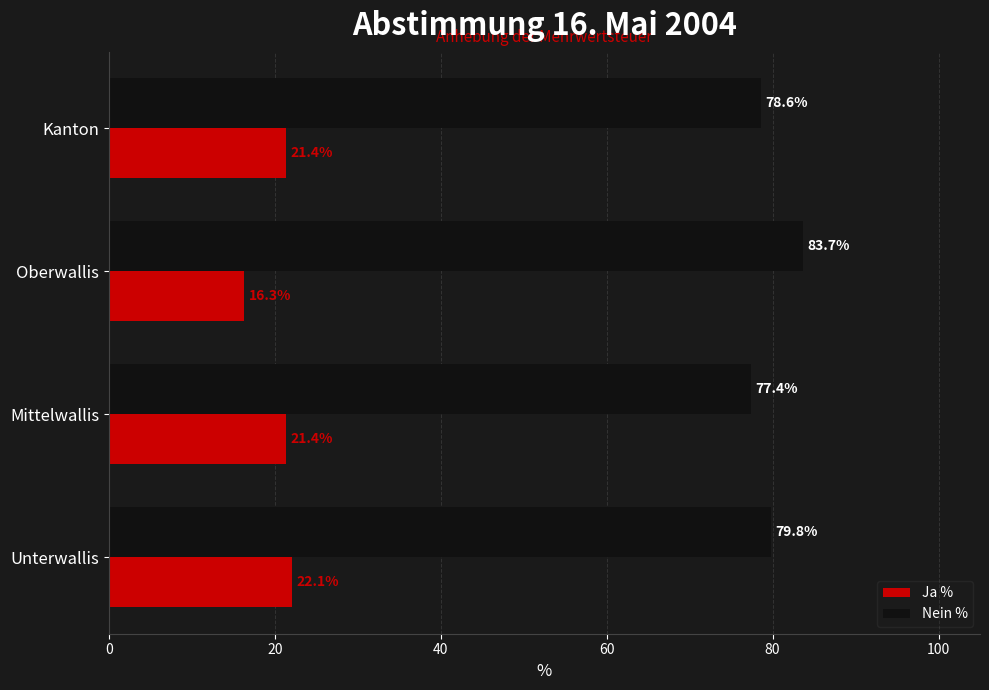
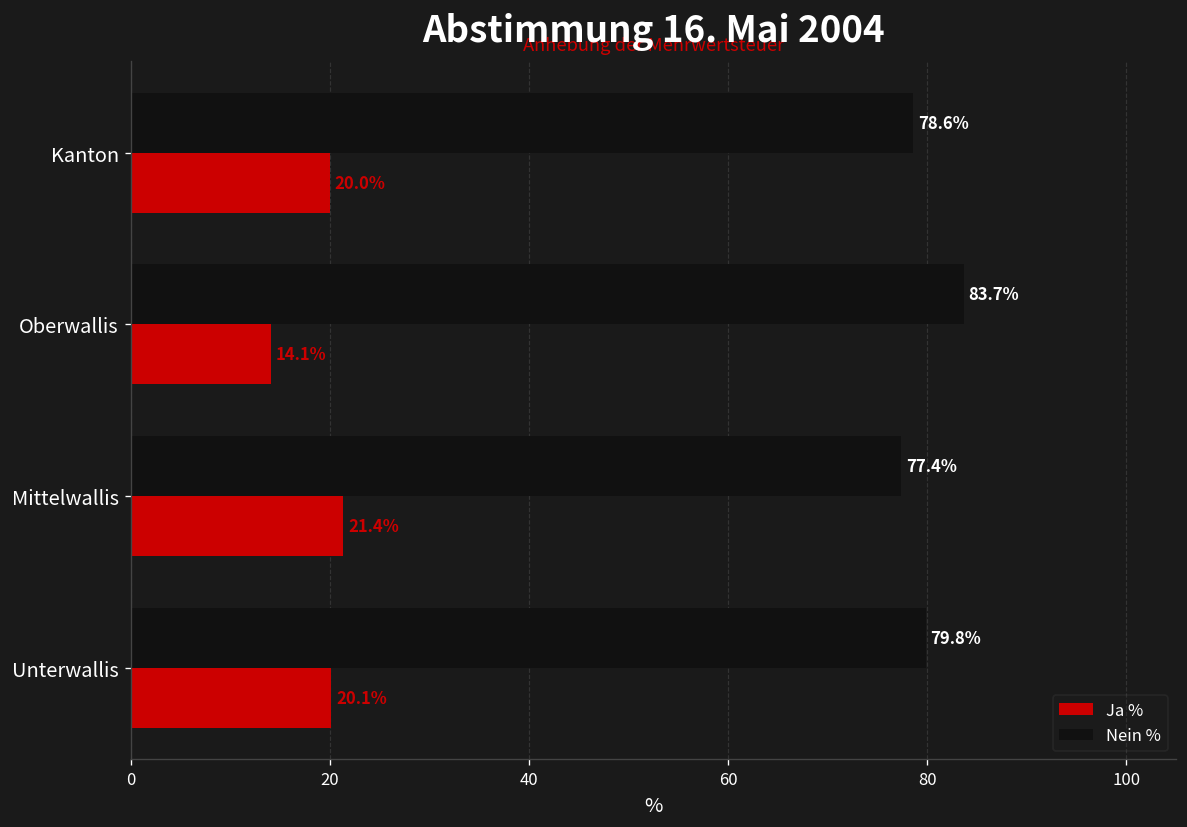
Ja %, Kanton: 21.4% -> 20.0%
Ja %, Oberwallis: 16.3% -> 14.1%
Ja %, Unterwallis: 22.1% -> 20.1%
